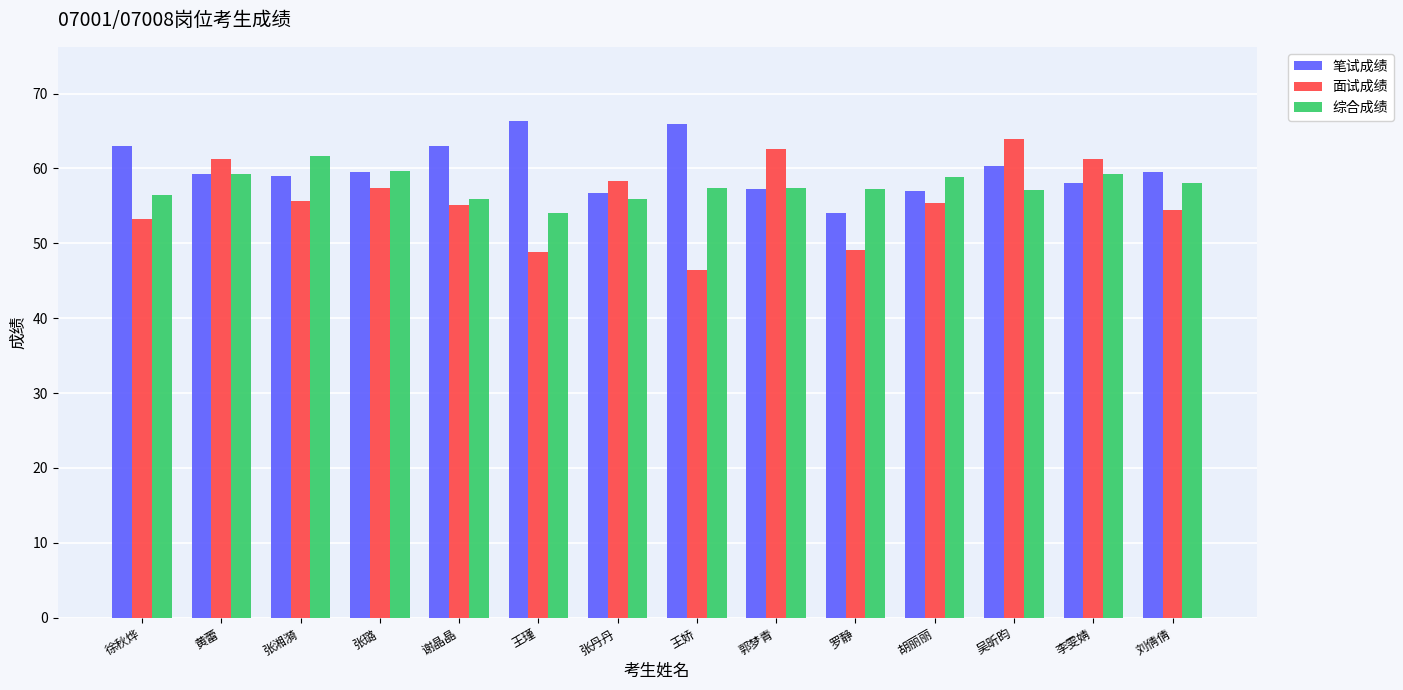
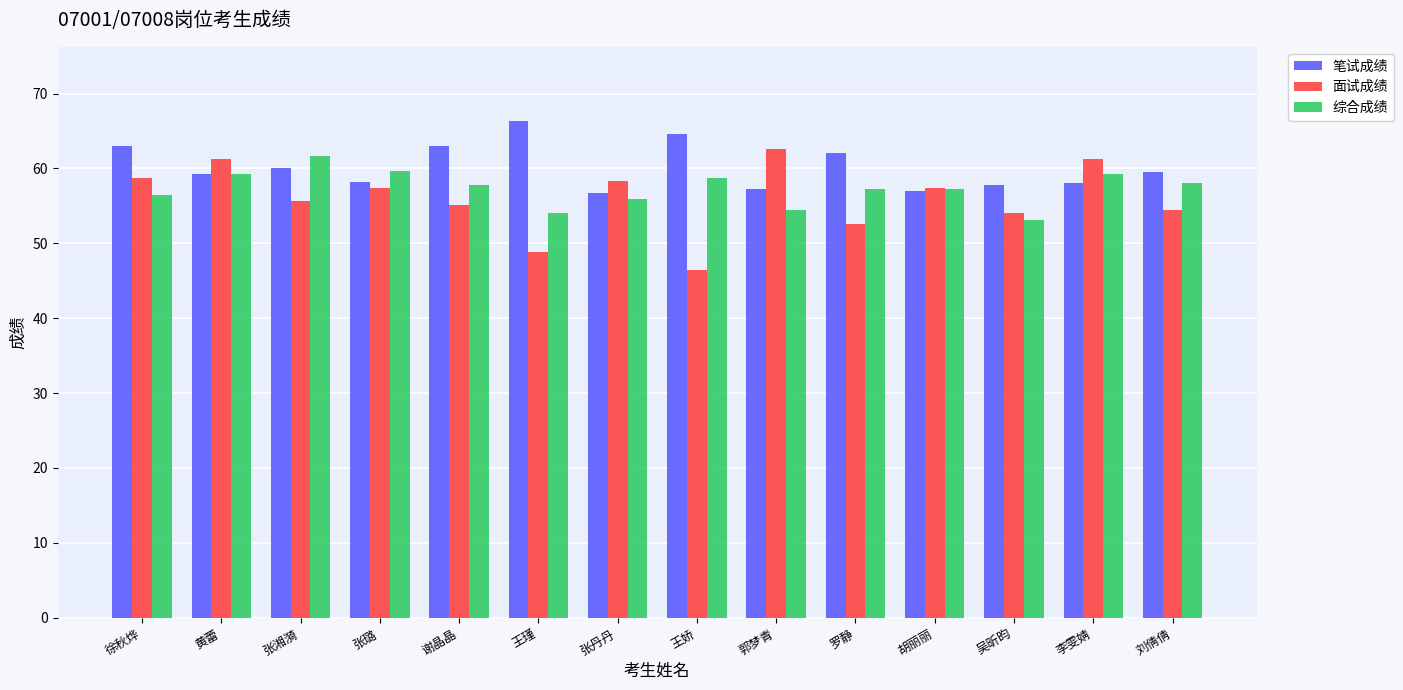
面试成绩, 徐秋烨: 53 -> 59
笔试成绩, 张湘漪: 59 -> 60
笔试成绩, 张璐: 60 -> 58
综合成绩, 谢晶晶: 56 -> 58
笔试成绩, 王娇: 66 -> 65
综合成绩, 王娇: 57 -> 59
综合成绩, 郭梦青: 57 -> 55
笔试成绩, 罗静: 54 -> 62
面试成绩, 罗静: 49 -> 53
面试成绩, 胡丽丽: 55 -> 57
综合成绩, 胡丽丽: 59 -> 57
笔试成绩, 吴昕昀: 60 -> 58
面试成绩, 吴昕昀: 64 -> 54
综合成绩, 吴昕昀: 57 -> 53
